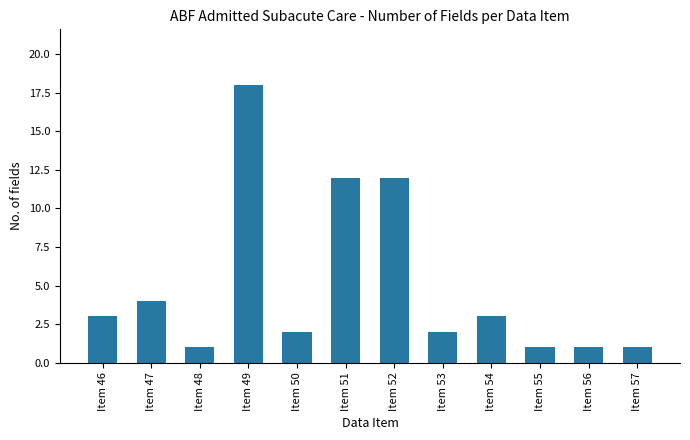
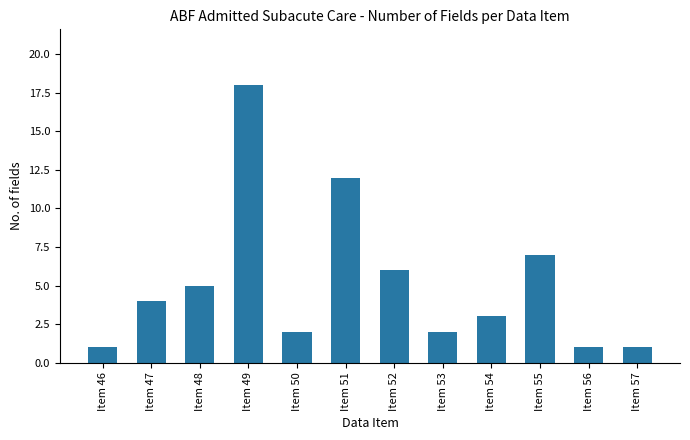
Item 46: 3 -> 1
Item 48: 1 -> 5
Item 52: 12 -> 6
Item 55: 1 -> 7
